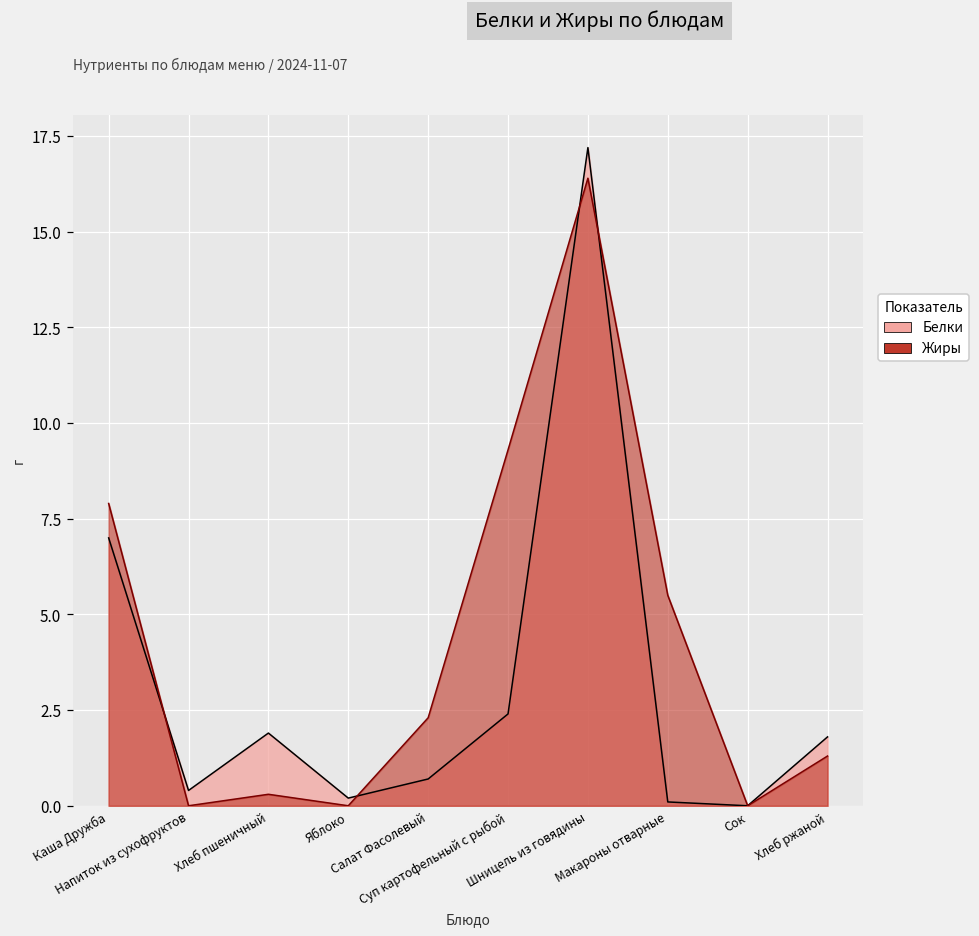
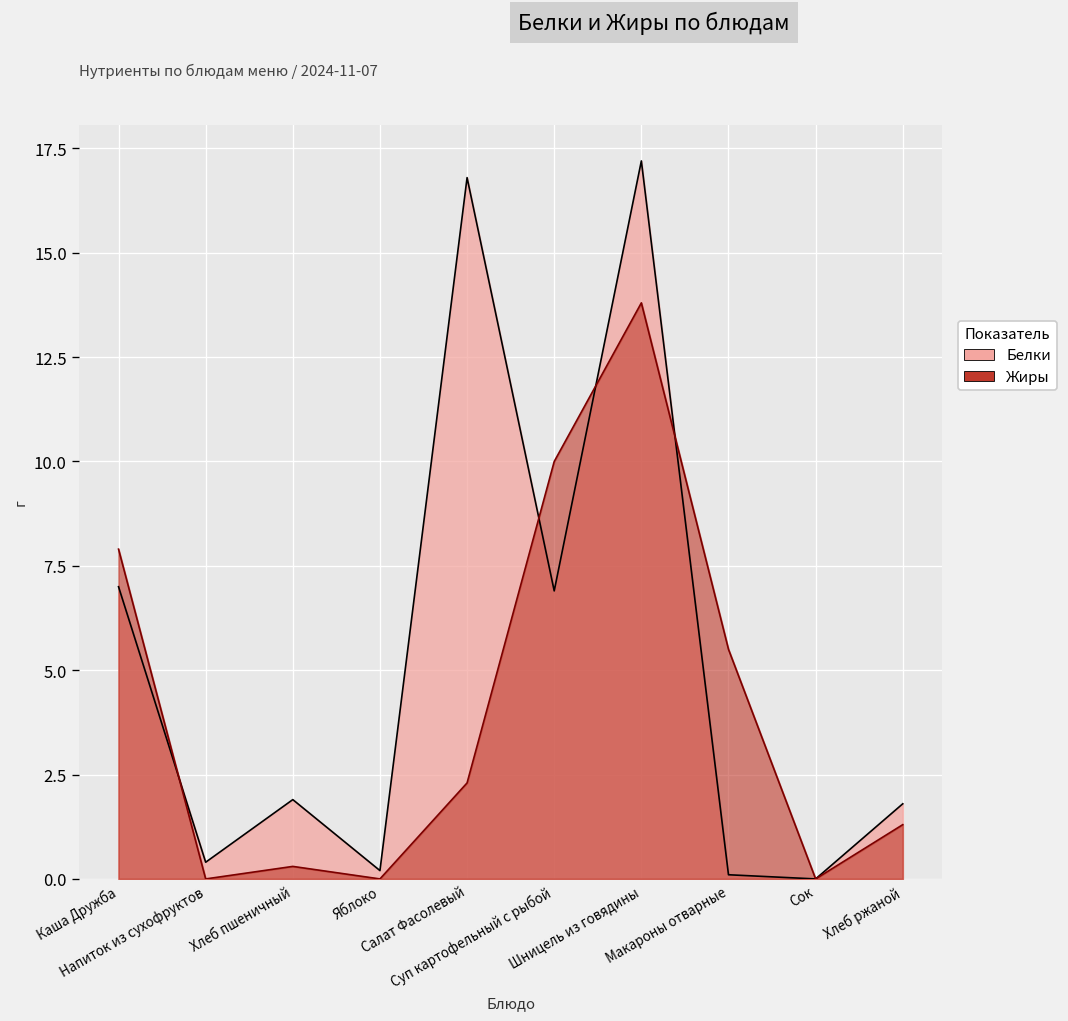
Белки, Салат Фасолевый: 0.7 -> 16.8
Белки, Суп картофельный с рыбой: 2.4 -> 6.9
Жиры, Суп картофельный с рыбой: 9.3 -> 10.0
Жиры, Шницель из говядины: 16.4 -> 13.8
